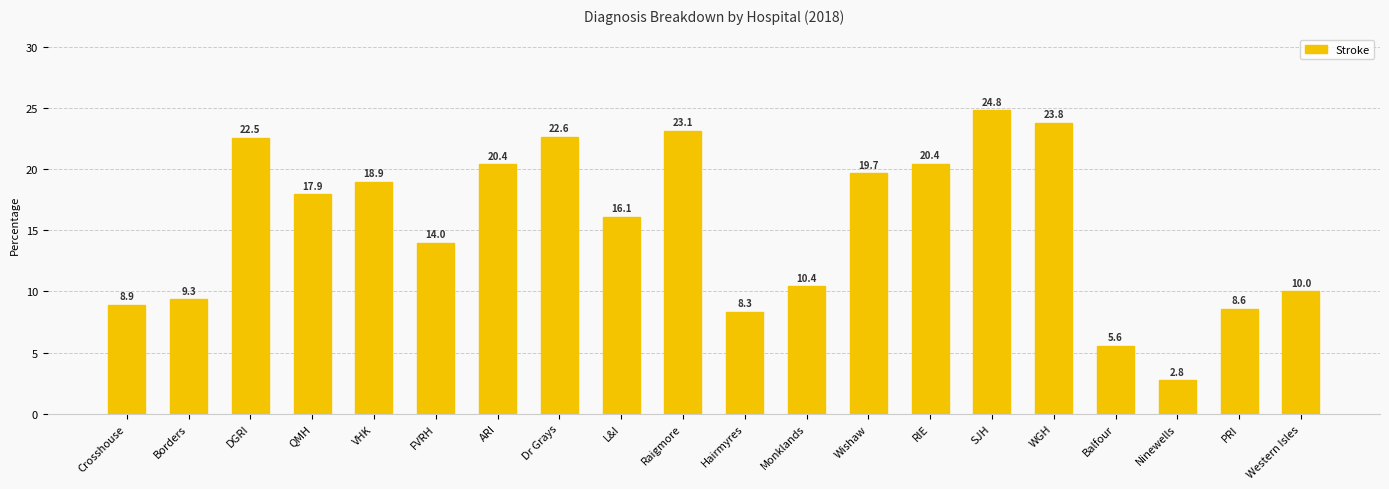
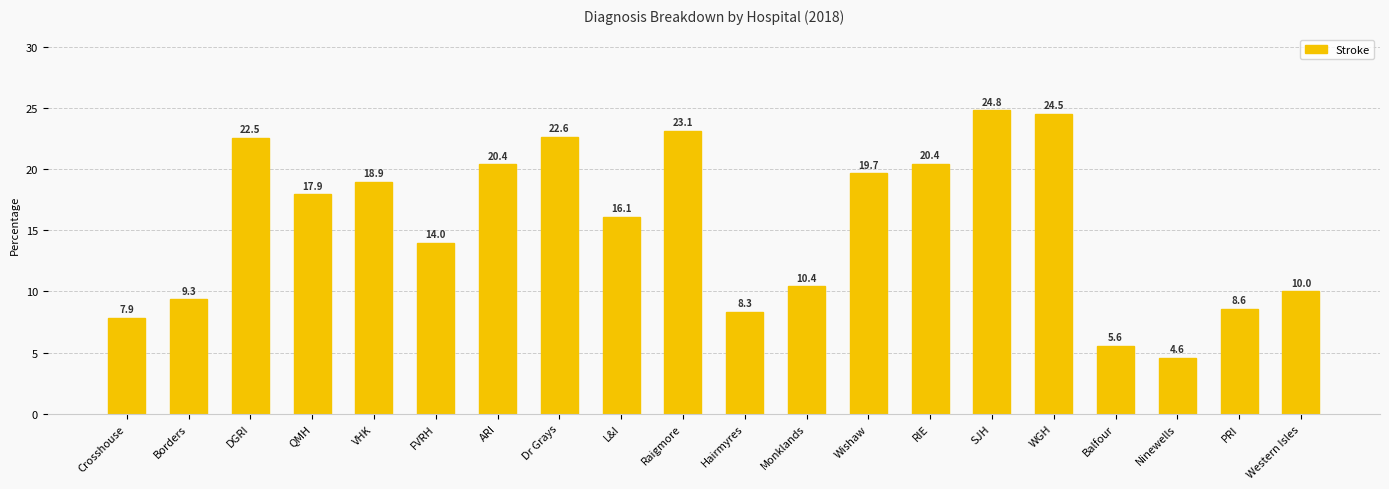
Crosshouse: 8.9 -> 7.9
WGH: 23.8 -> 24.5
Ninewells: 2.8 -> 4.6
